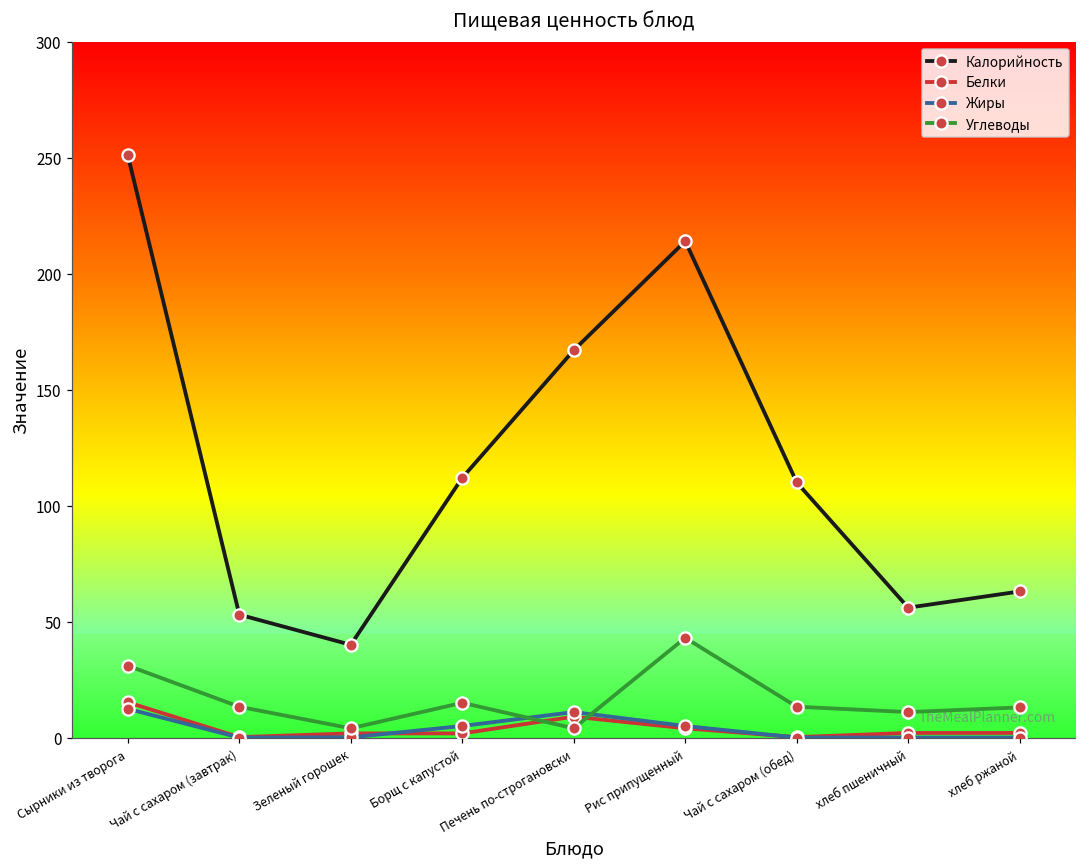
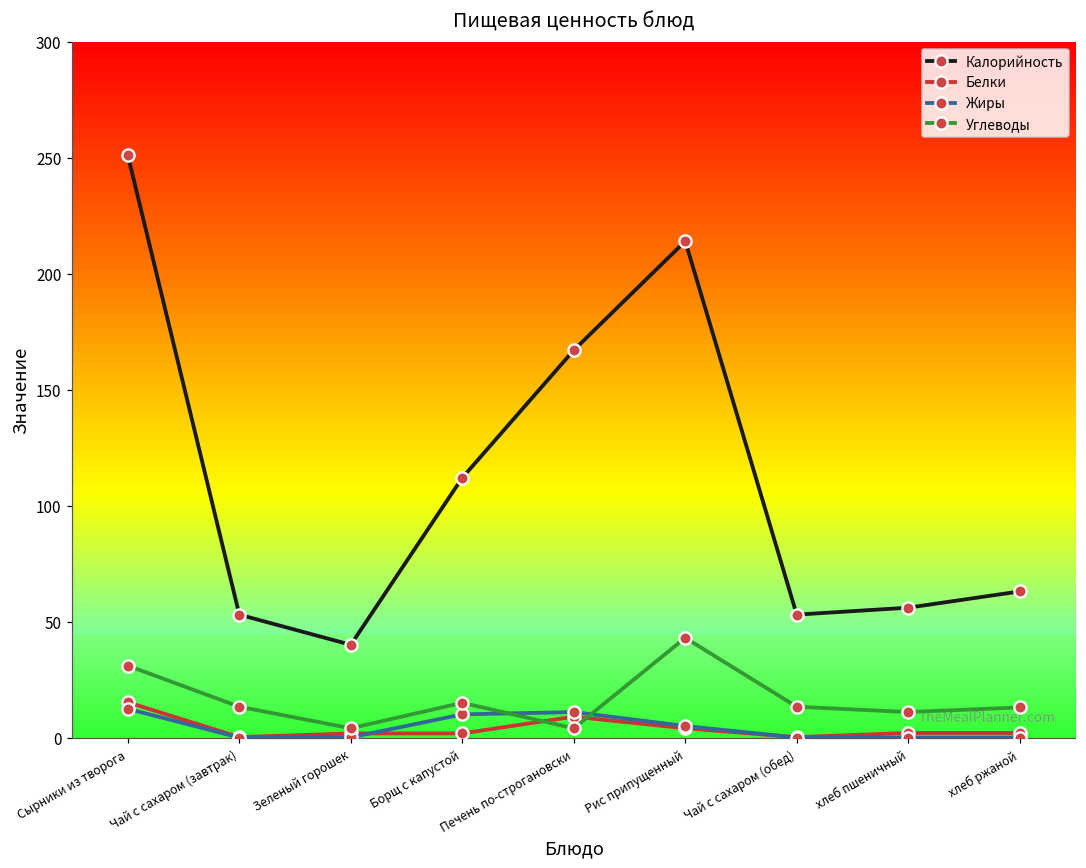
Жиры, Борщ с капустой: 5 -> 10
Калорийность, Чай с сахаром (обед): 110 -> 53
